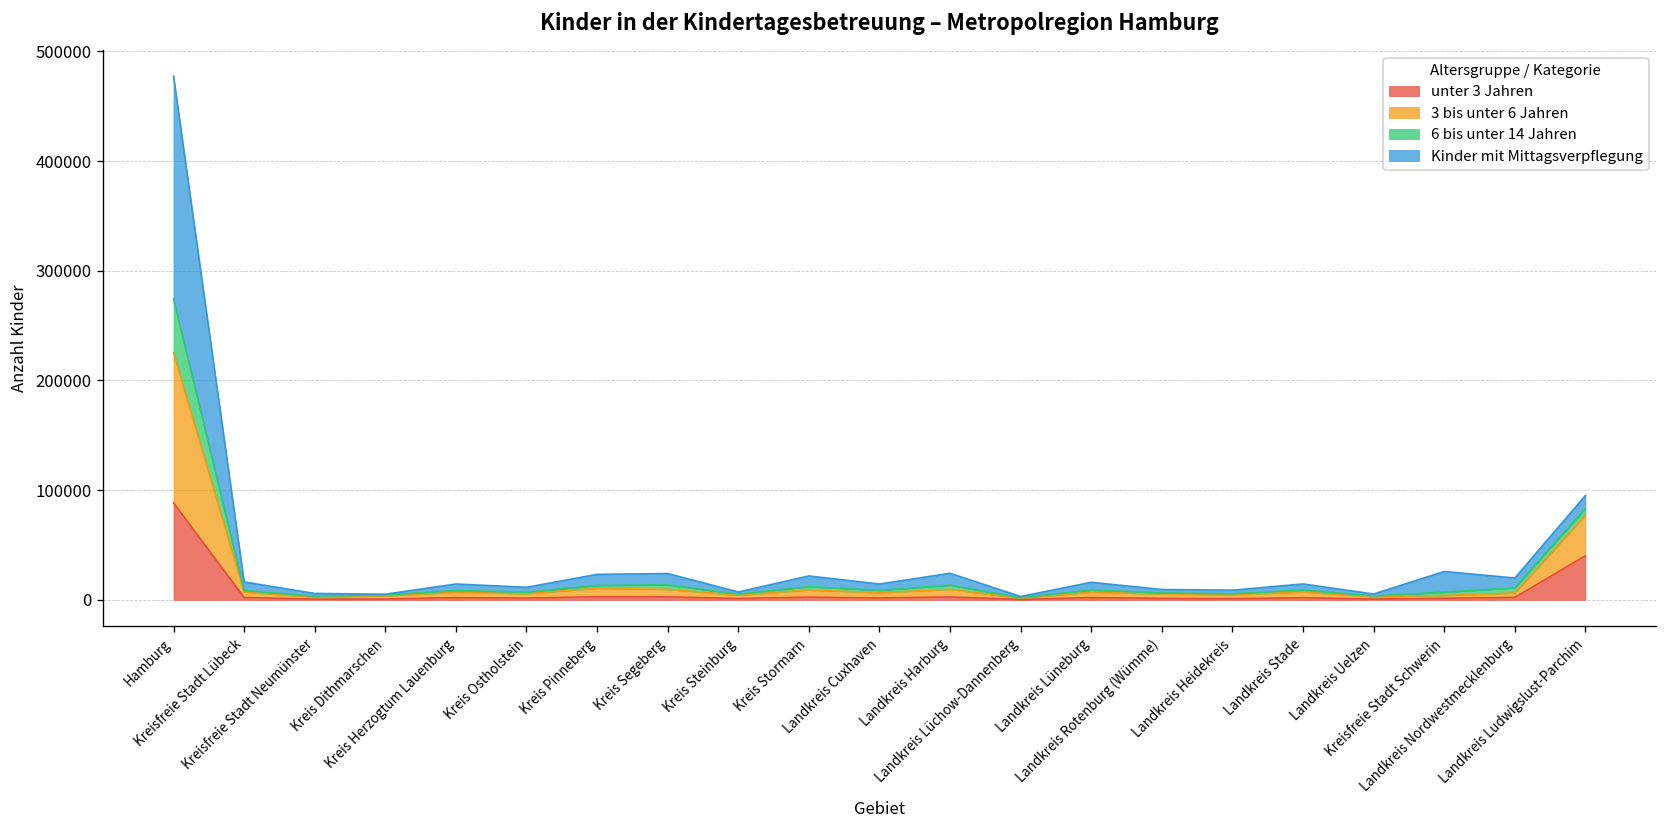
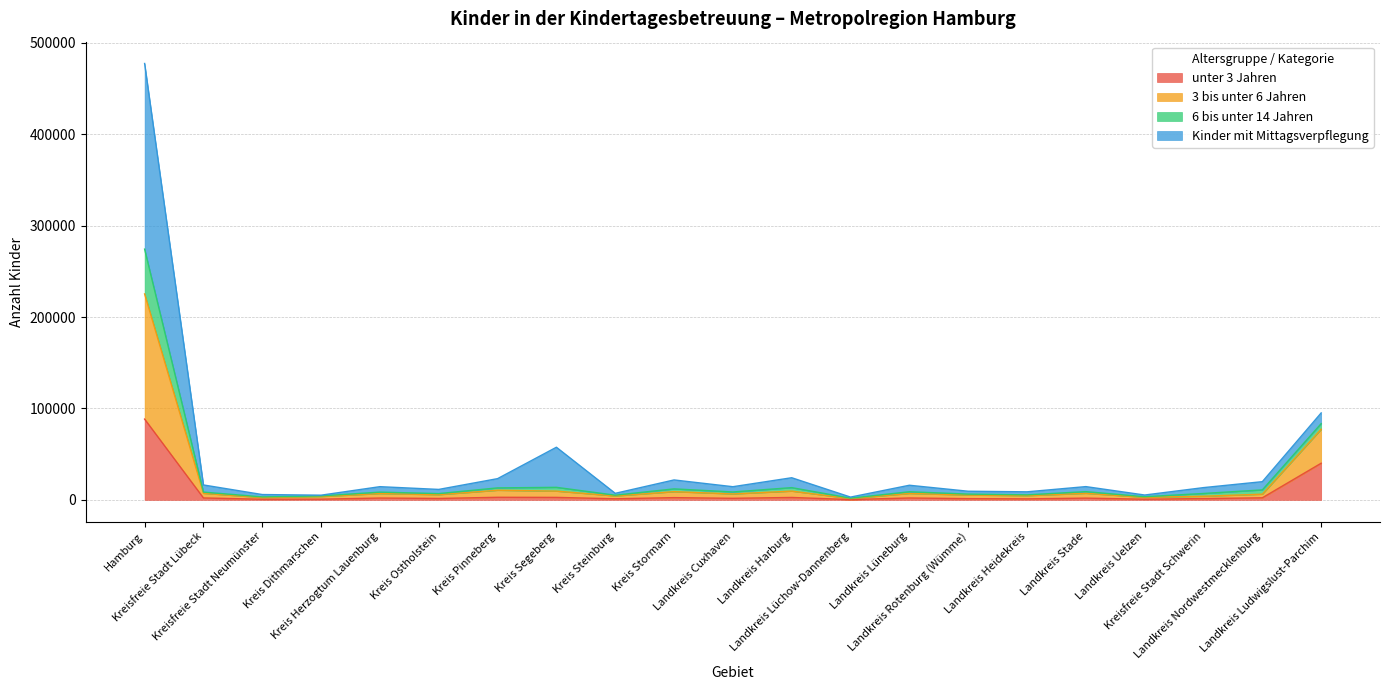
Kinder mit Mittagsverpflegung, Kreis Segeberg: 10000 -> 40000
Kinder mit Mittagsverpflegung, Kreisfreie Stadt Schwerin: 20000 -> 10000
